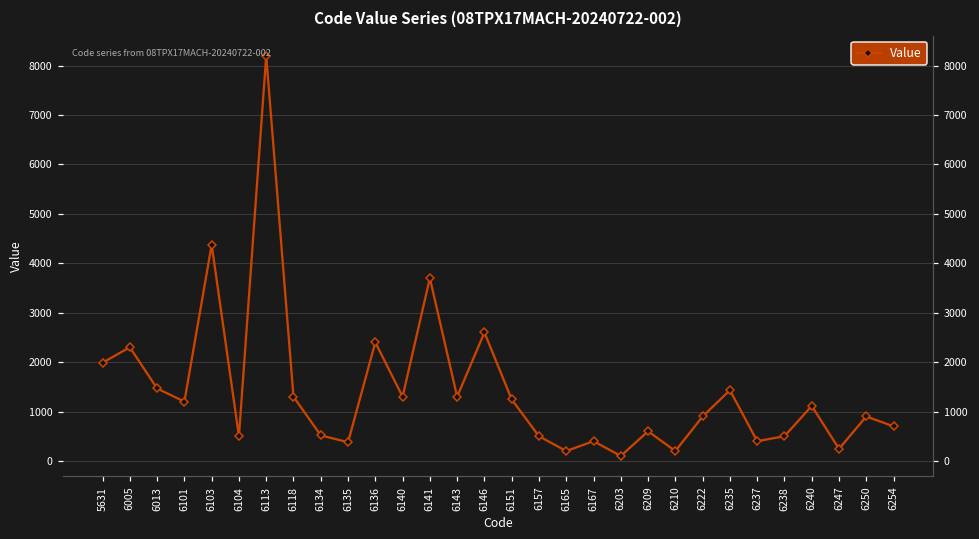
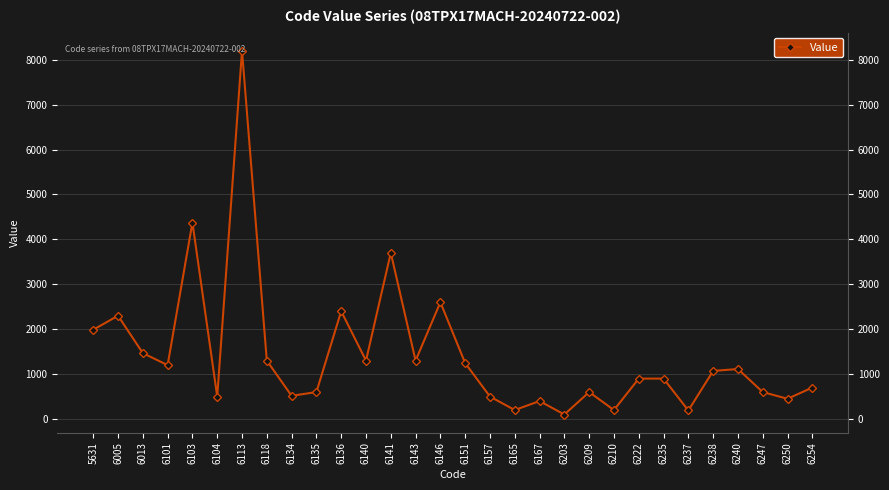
6135: 400 -> 600
6235: 1400 -> 900
6237: 400 -> 200
6238: 500 -> 1100
6247: 200 -> 600
6250: 900 -> 500
